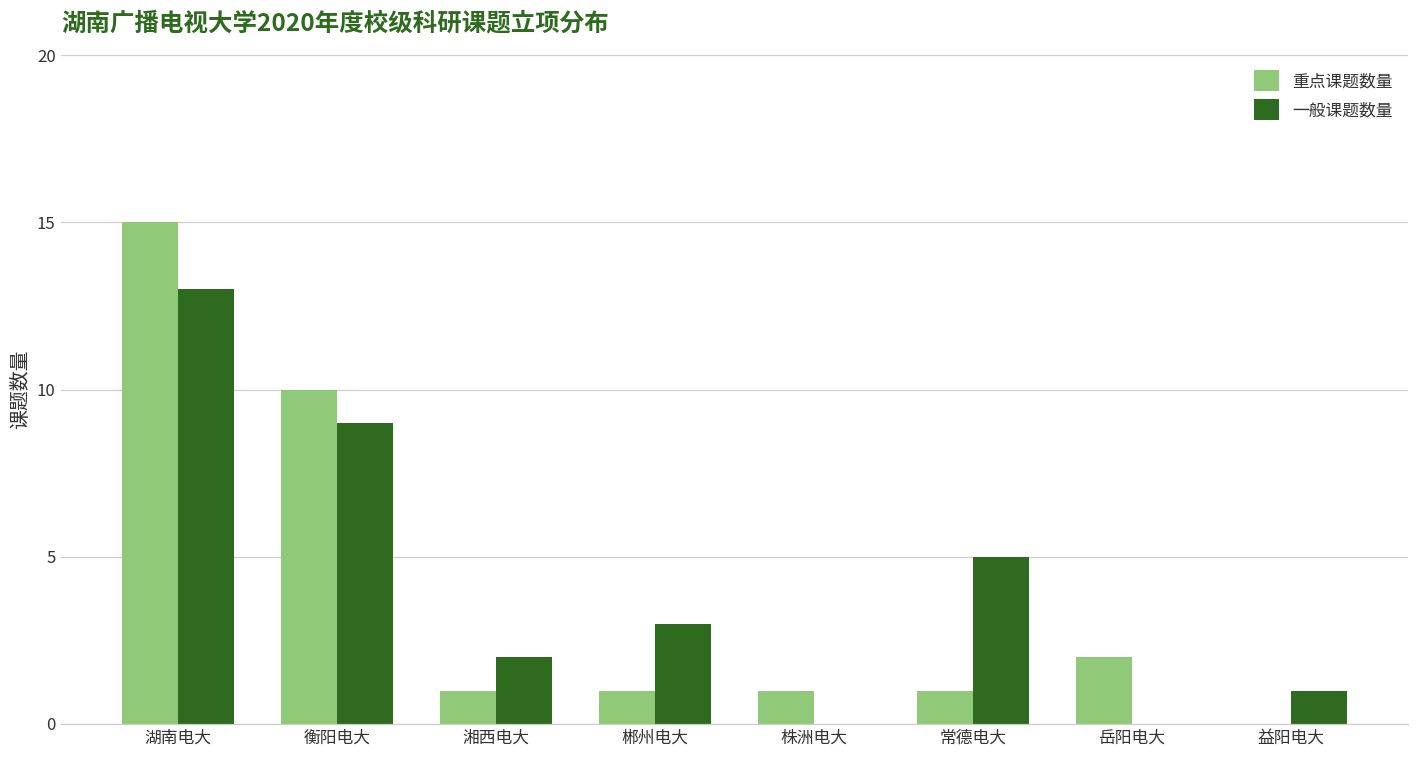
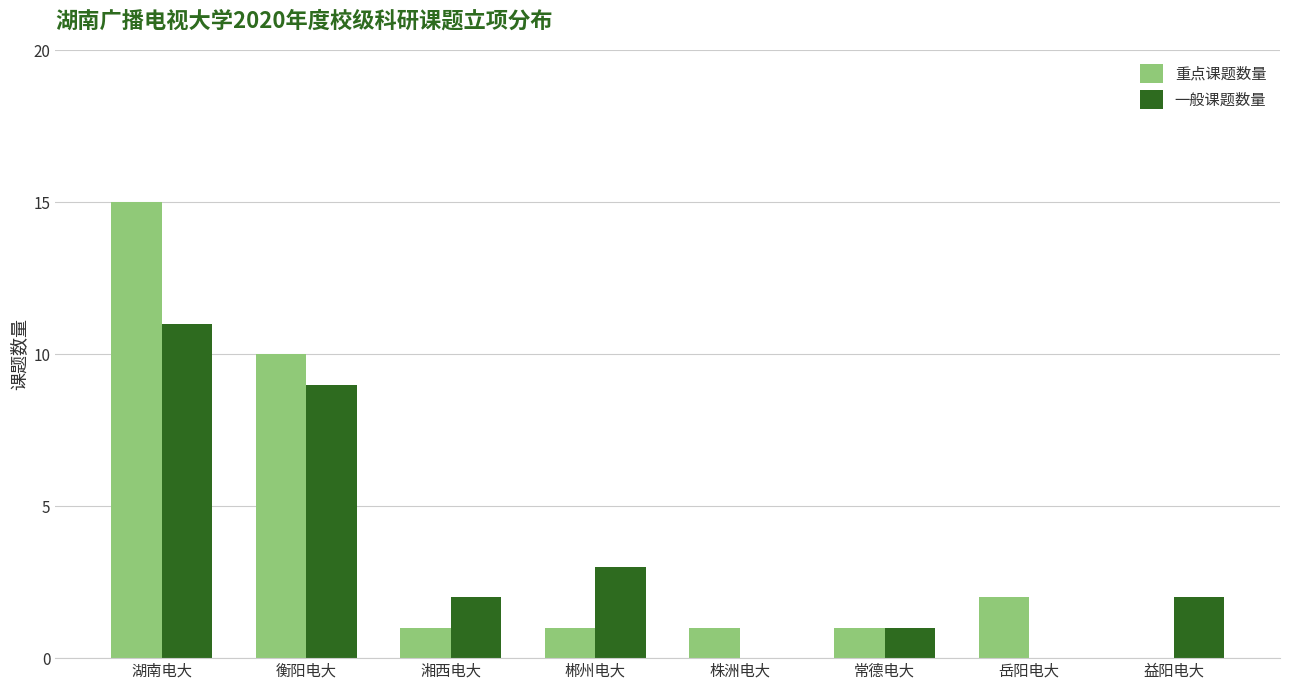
一般课题数量, 湖南电大: 13 -> 11
一般课题数量, 常德电大: 5 -> 1
一般课题数量, 益阳电大: 1 -> 2
